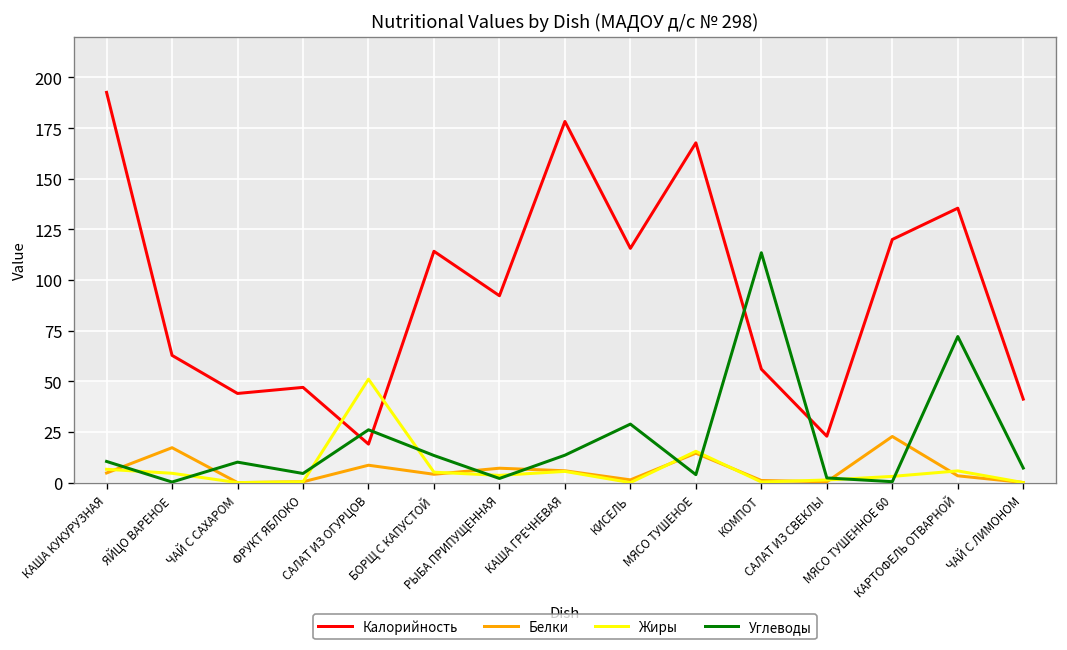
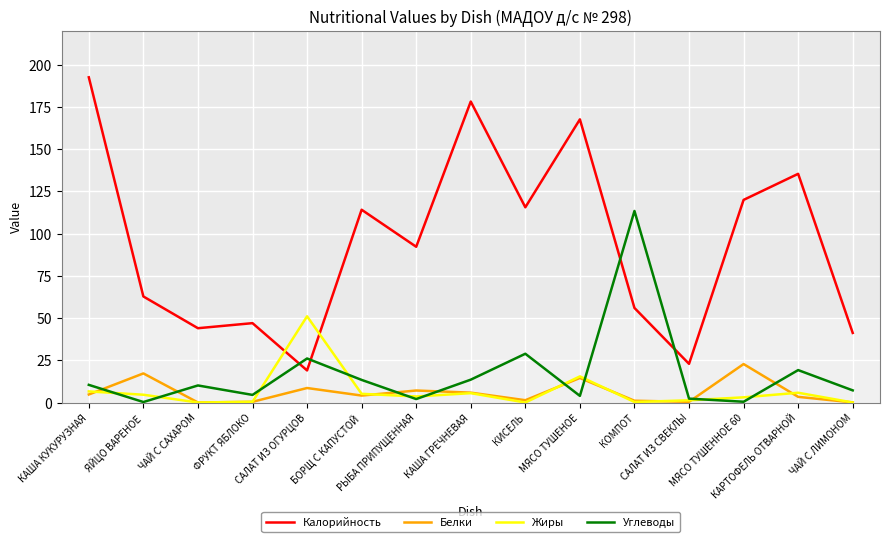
Углеводы, КАРТОФЕЛЬ ОТВАРНОЙ: 72 -> 19
